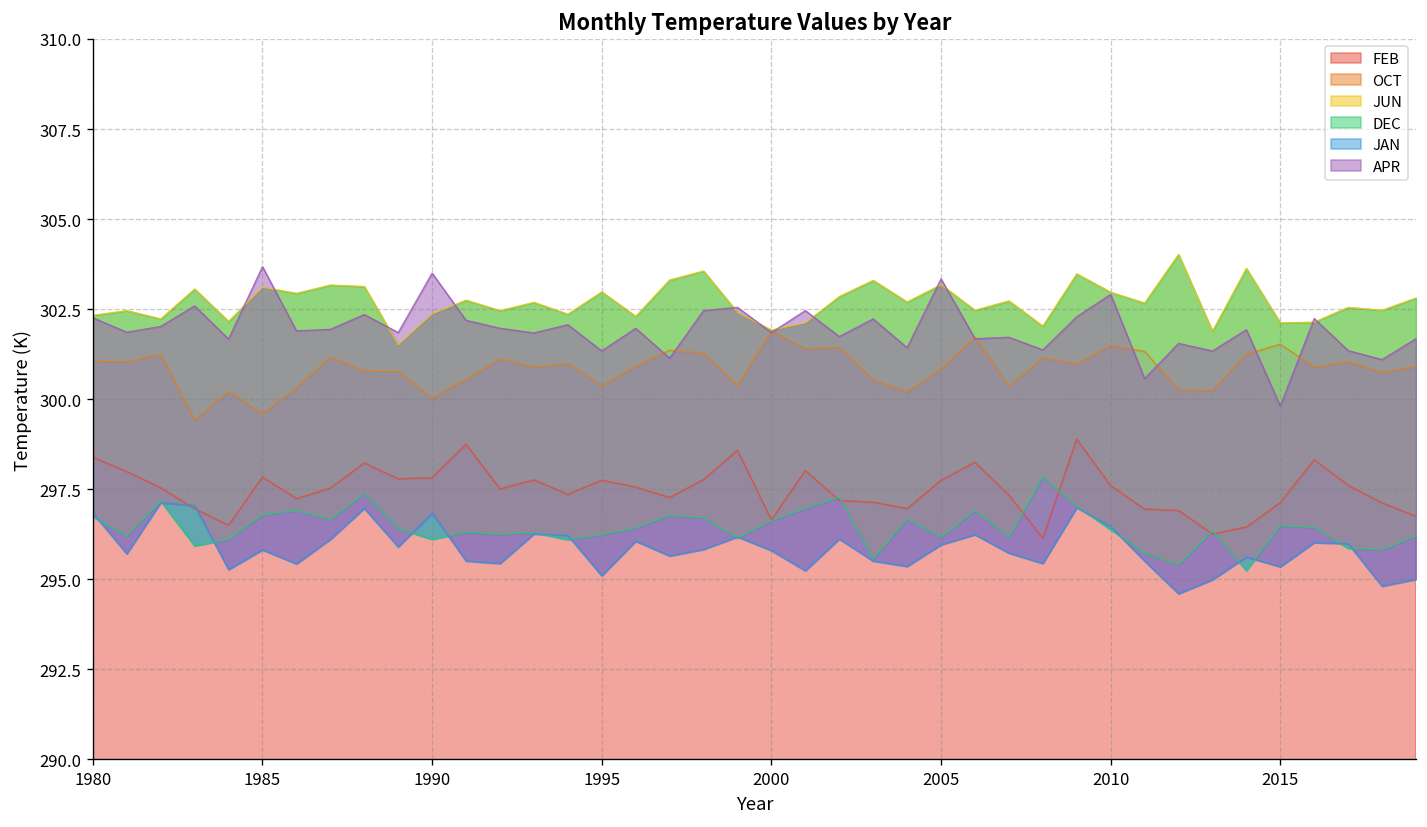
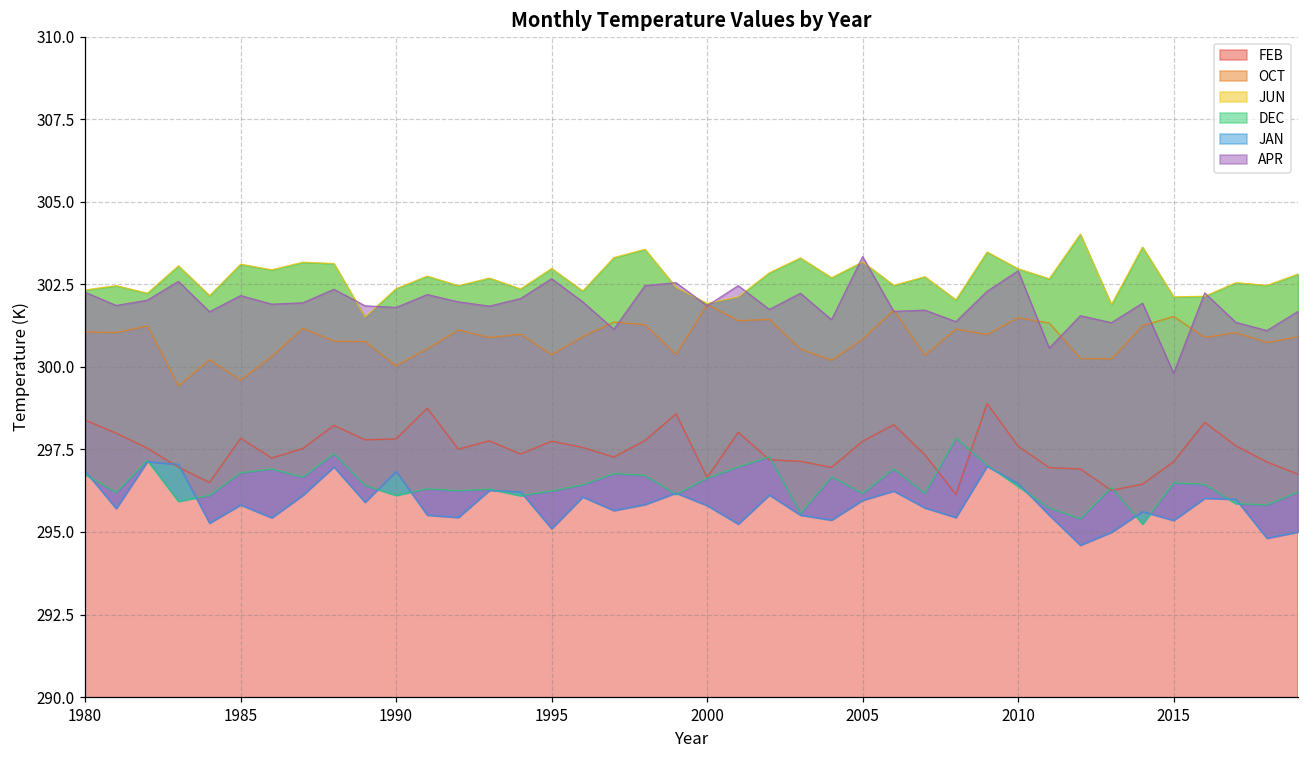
APR, 1985: 303.7 -> 302.2
APR, 1990: 303.5 -> 301.8
APR, 1995: 301.3 -> 302.7
